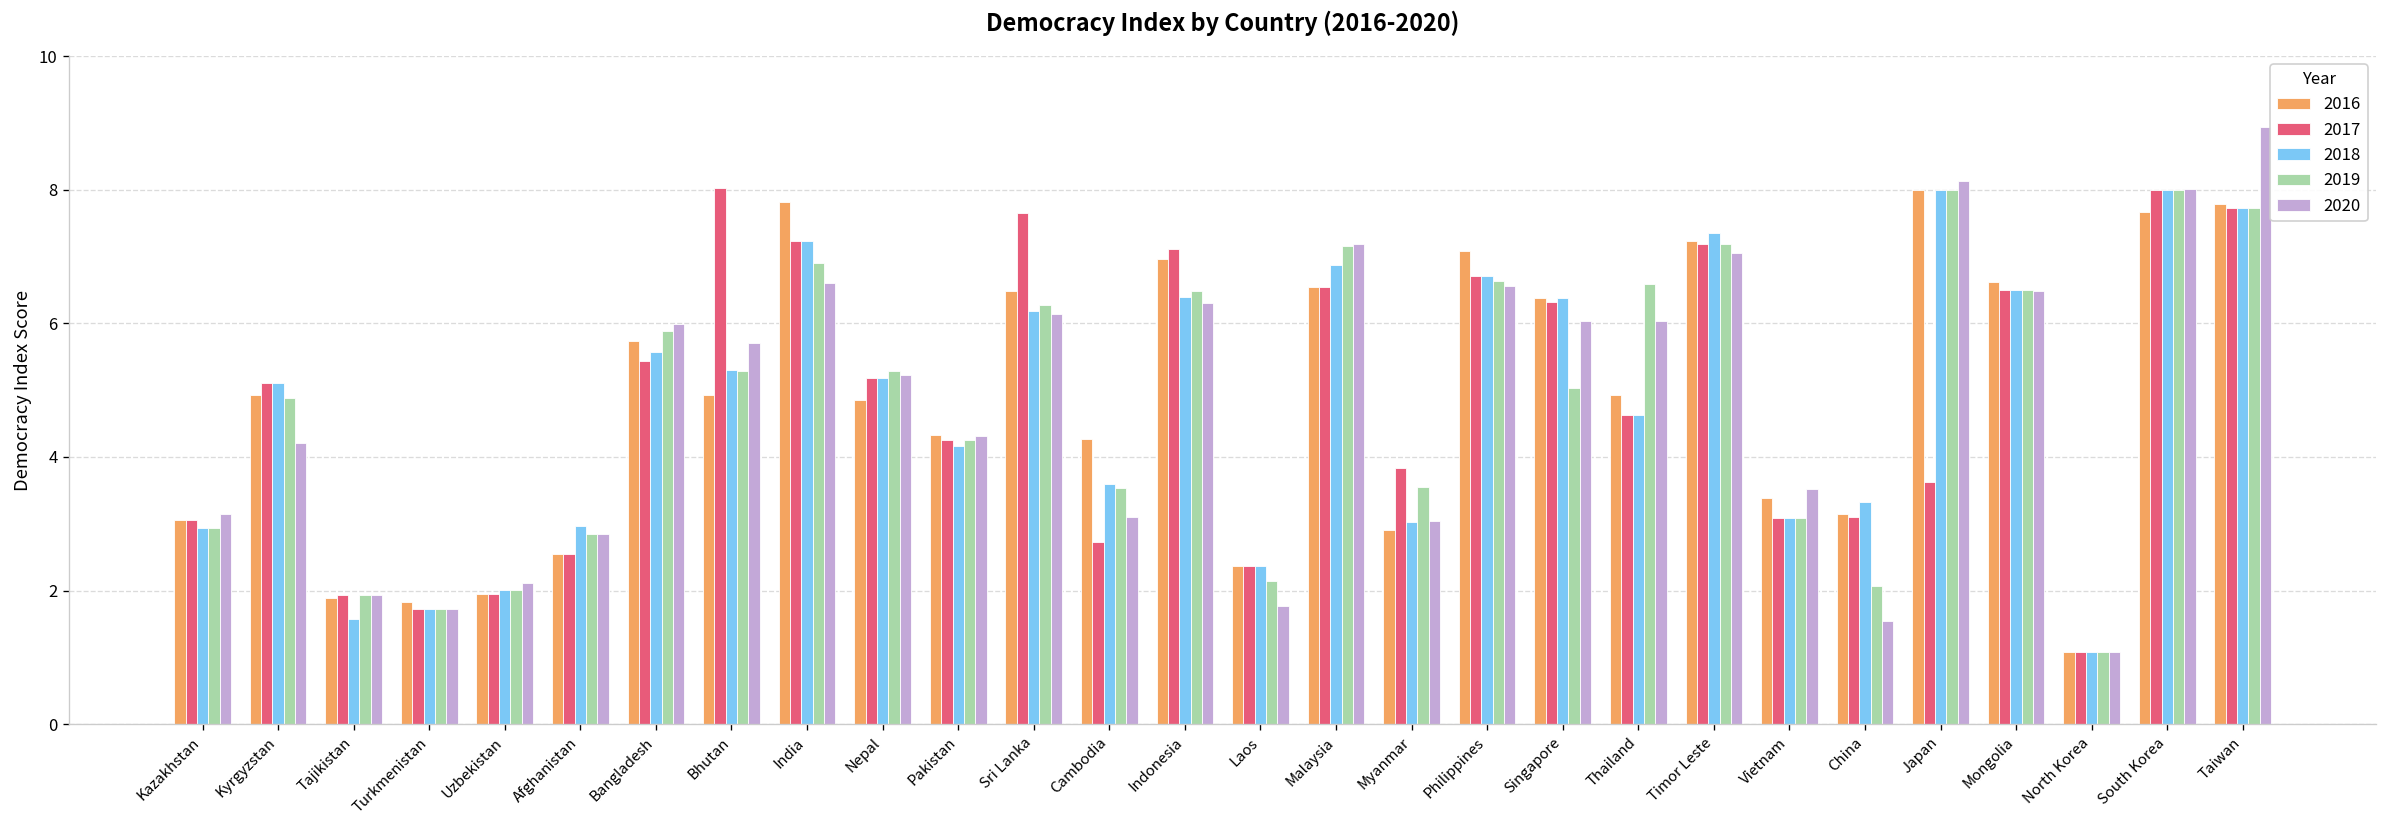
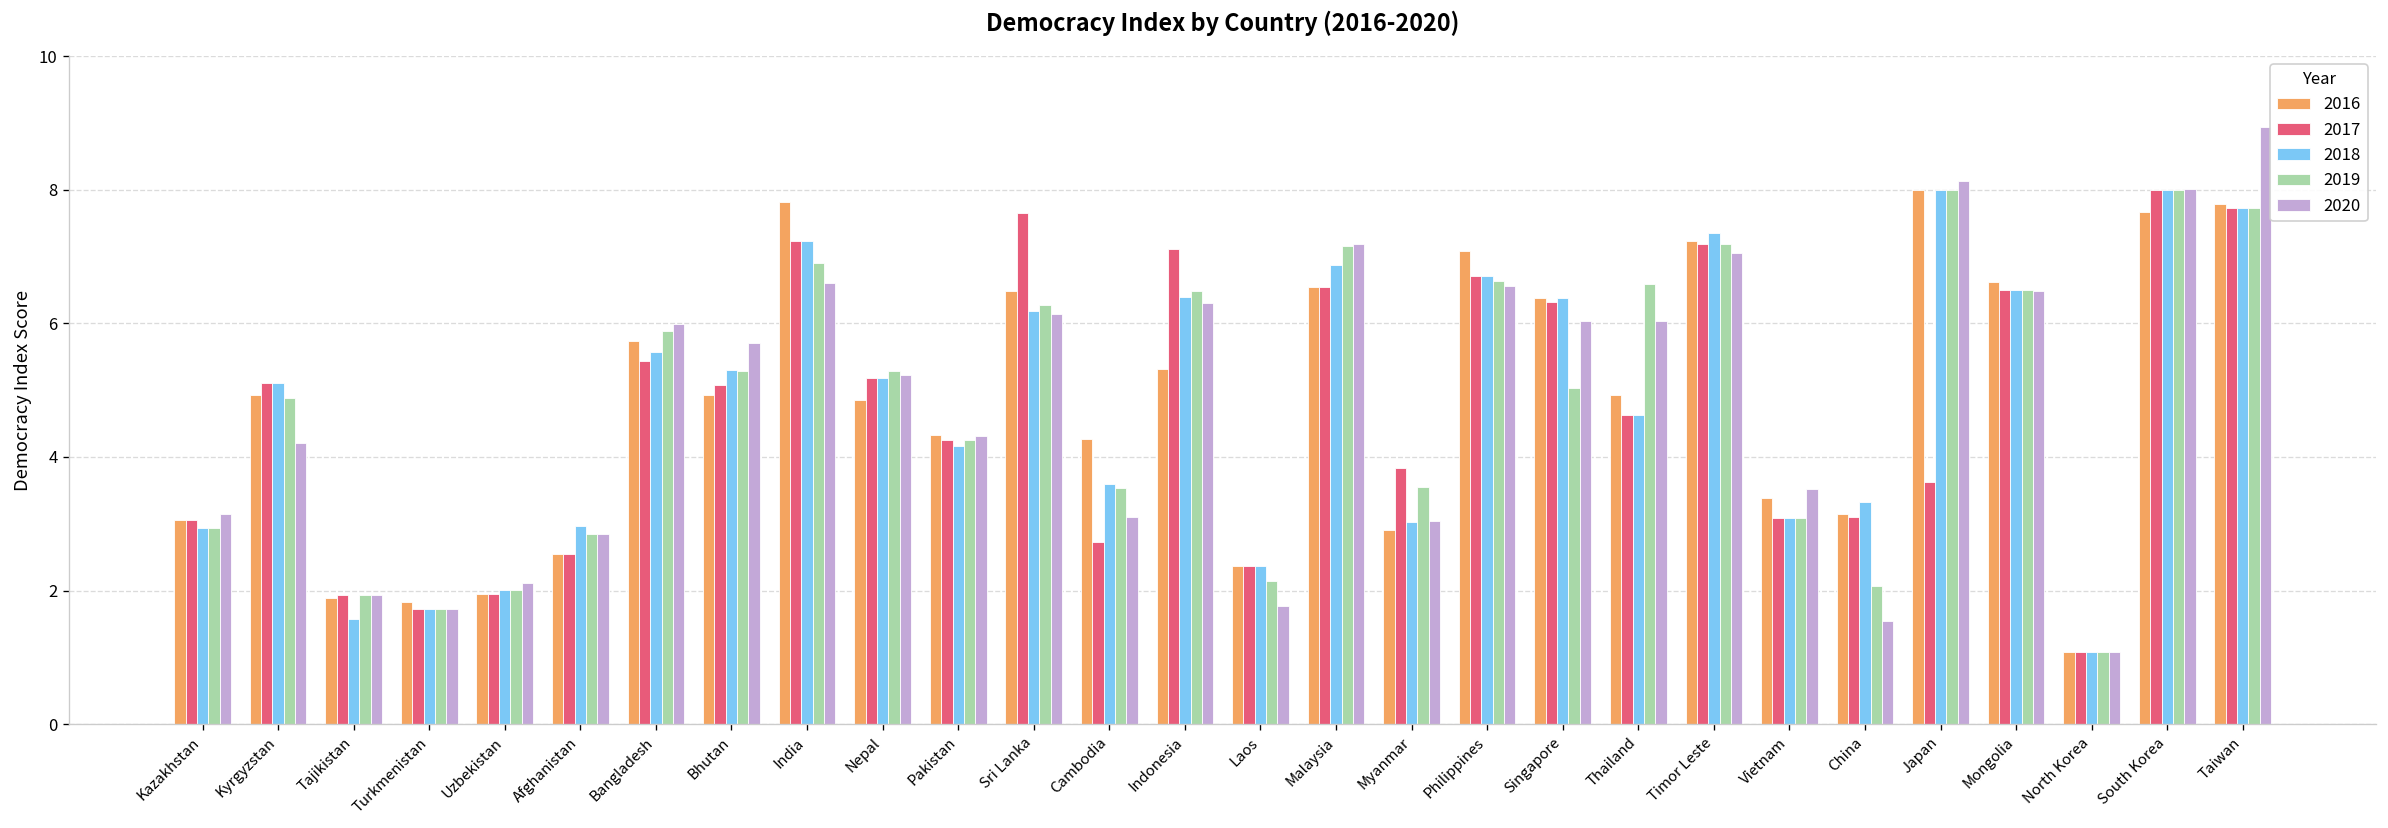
2017, Bhutan: 8.0 -> 5.1
2016, Indonesia: 7.0 -> 5.3
